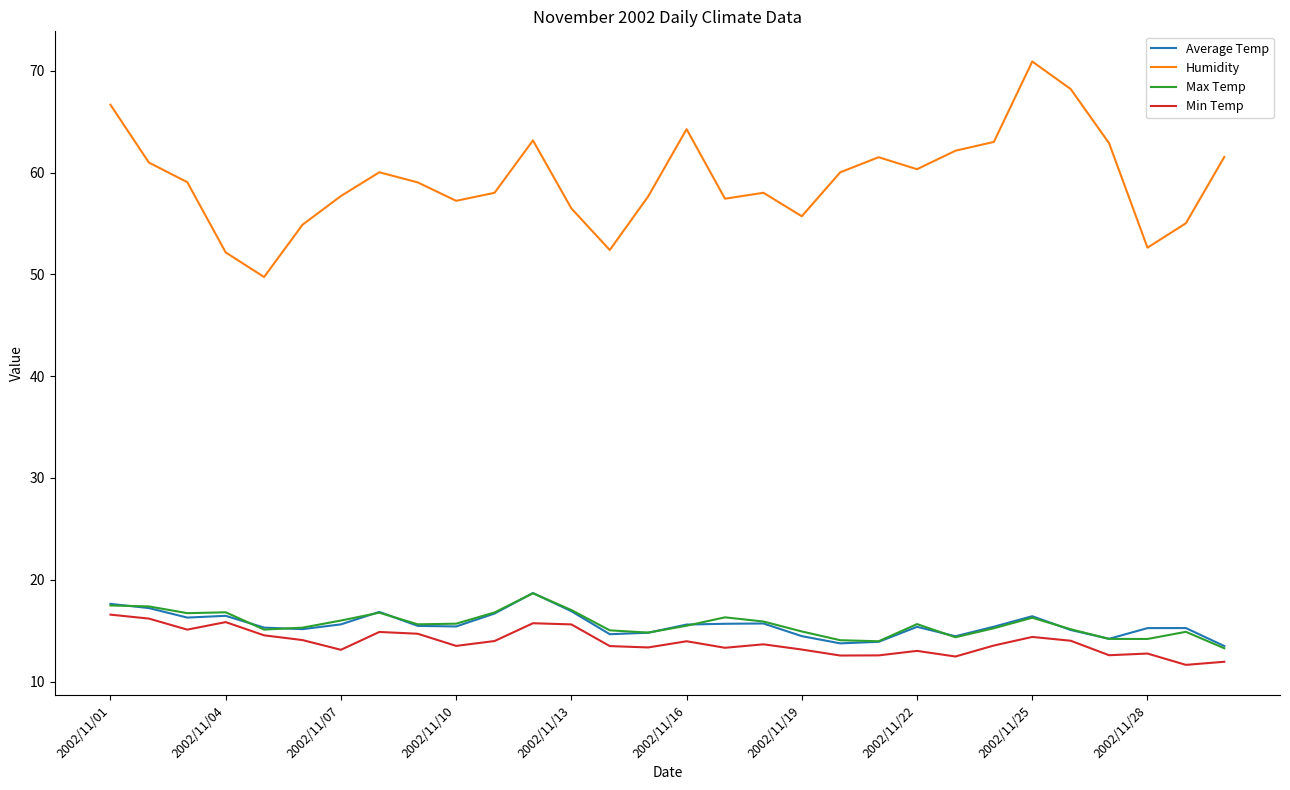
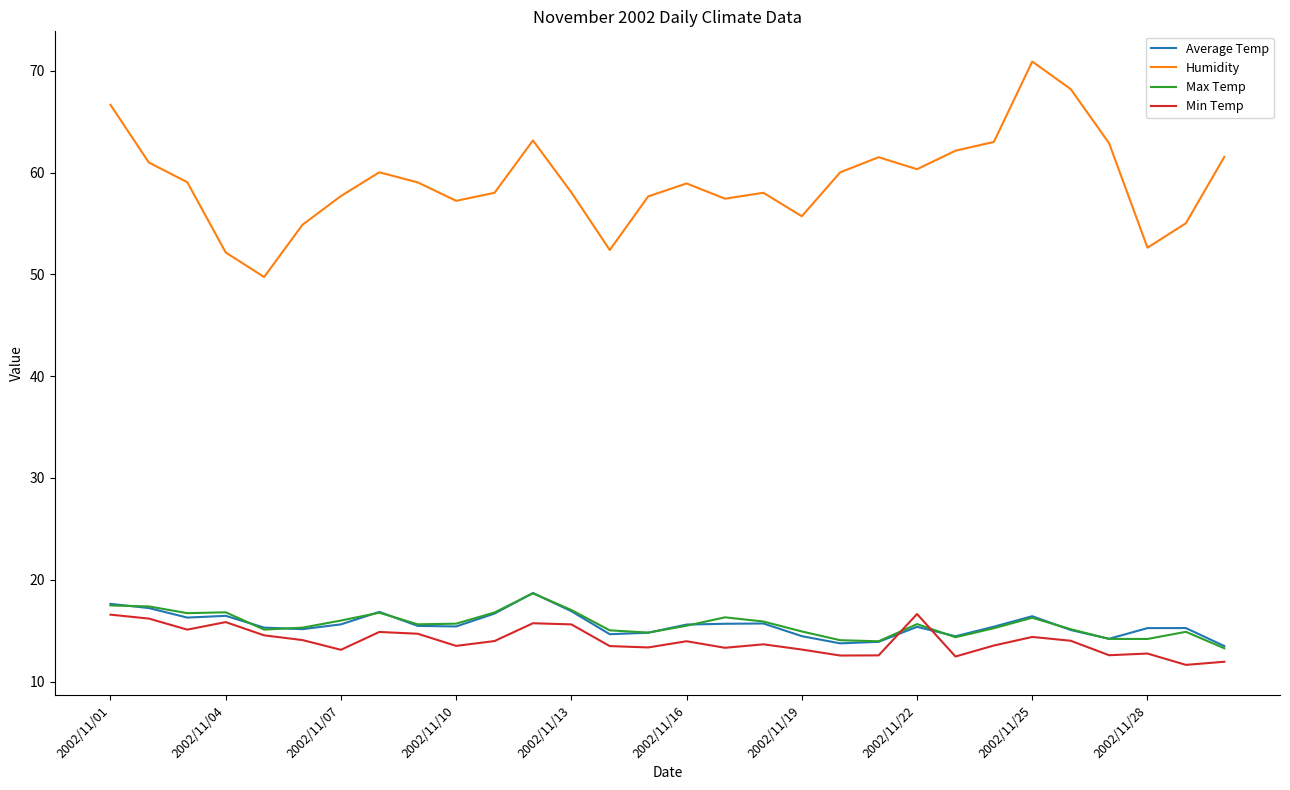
Humidity, 2002/11/13: 56.5 -> 58.1
Humidity, 2002/11/16: 64.3 -> 58.9
Min Temp, 2002/11/22: 13.0 -> 16.6
